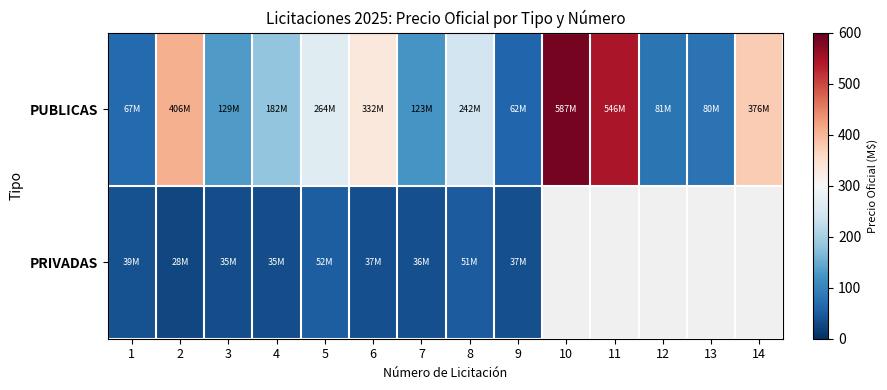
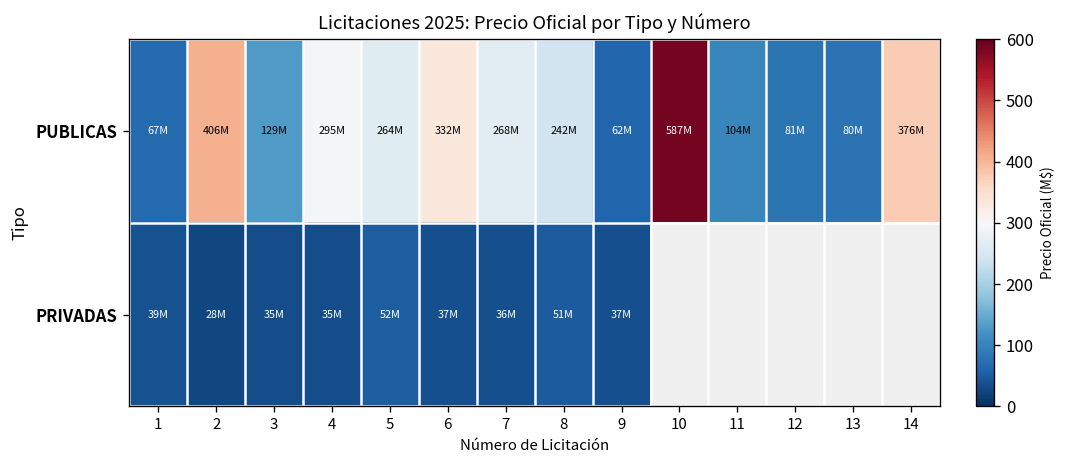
PUBLICAS, 4: 182M -> 295M
PUBLICAS, 7: 123M -> 268M
PUBLICAS, 11: 546M -> 104M
